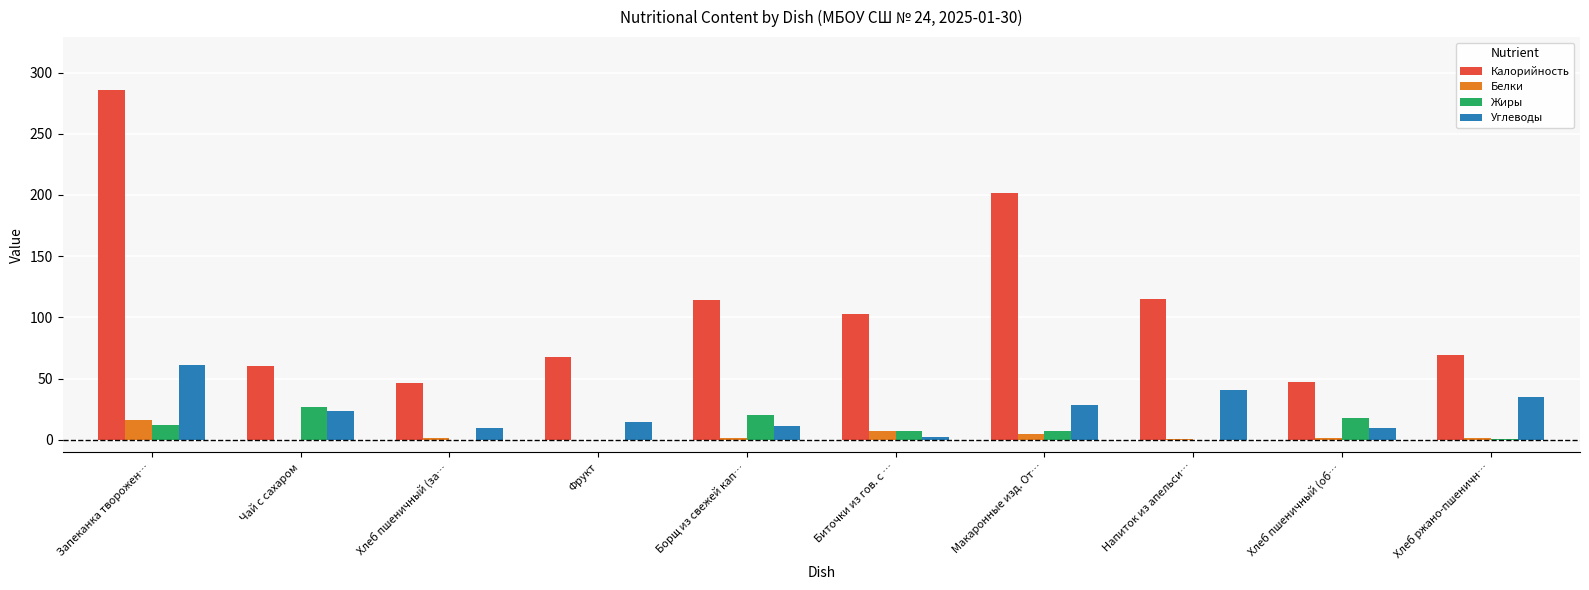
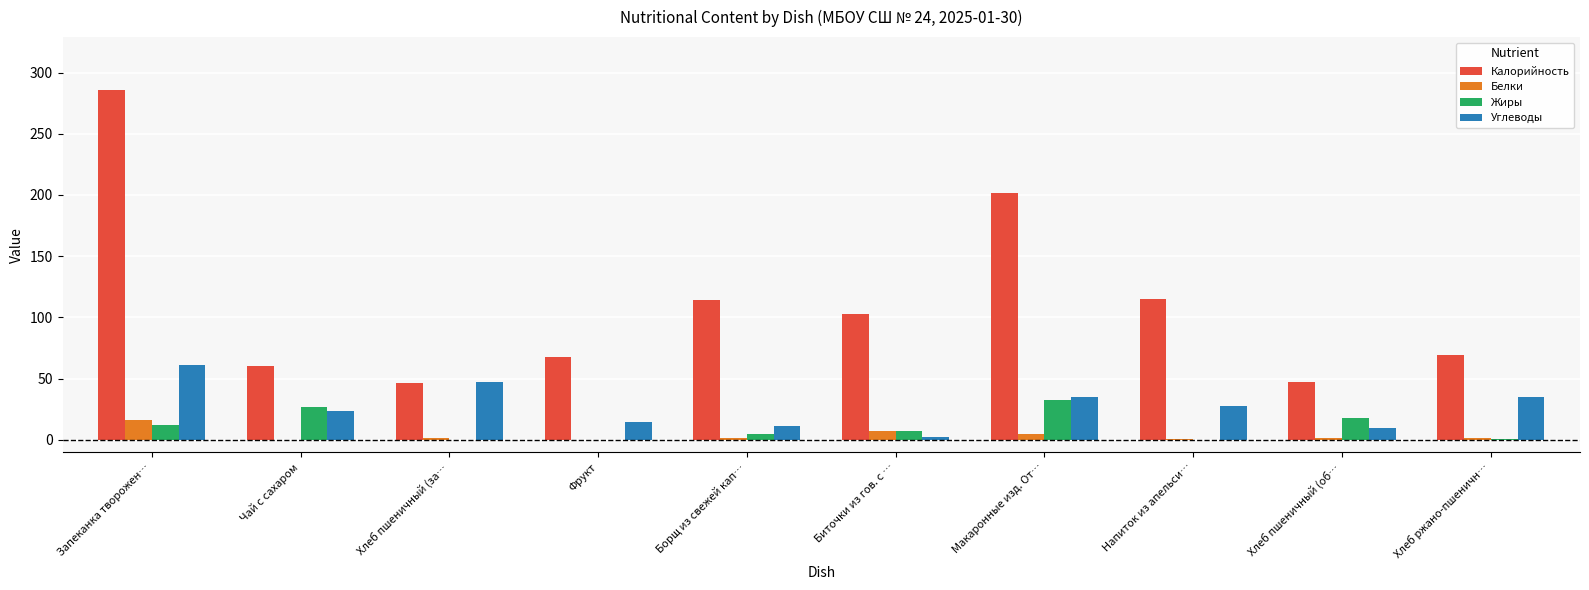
Углеводы, Хлеб пшеничный (за…: 10 -> 47
Жиры, Борщ из свежей кап…: 21 -> 5
Жиры, Макаронные изд. От…: 8 -> 33
Углеводы, Макаронные изд. От…: 29 -> 35
Углеводы, Напиток из апельси…: 41 -> 28
